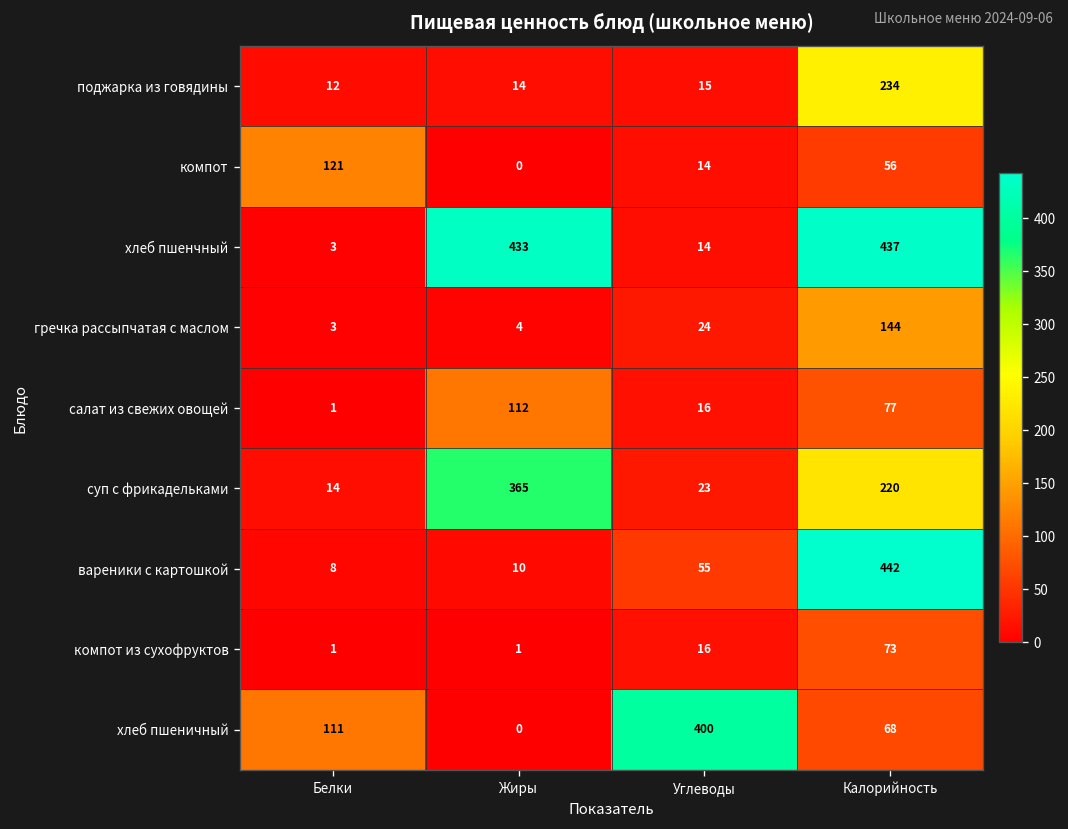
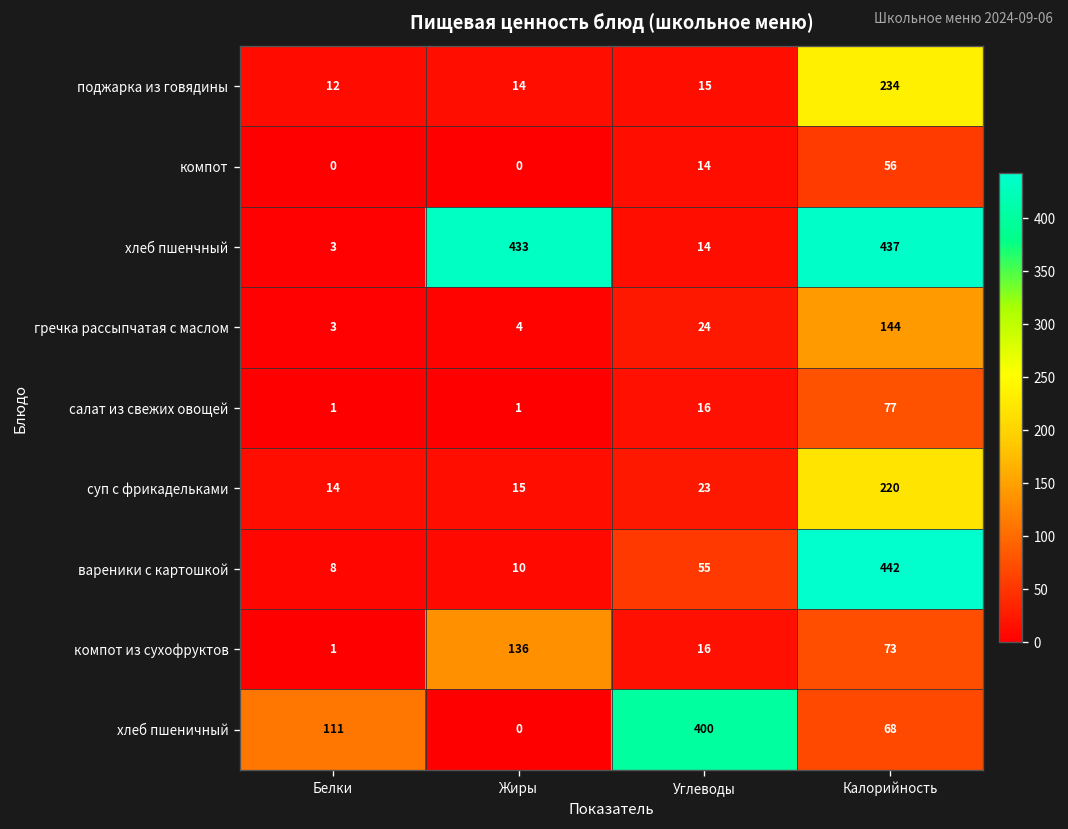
компот, Белки: 121 -> 0
салат из свежих овощей, Жиры: 112 -> 1
суп с фрикадельками, Жиры: 365 -> 15
компот из сухофруктов, Жиры: 1 -> 136
